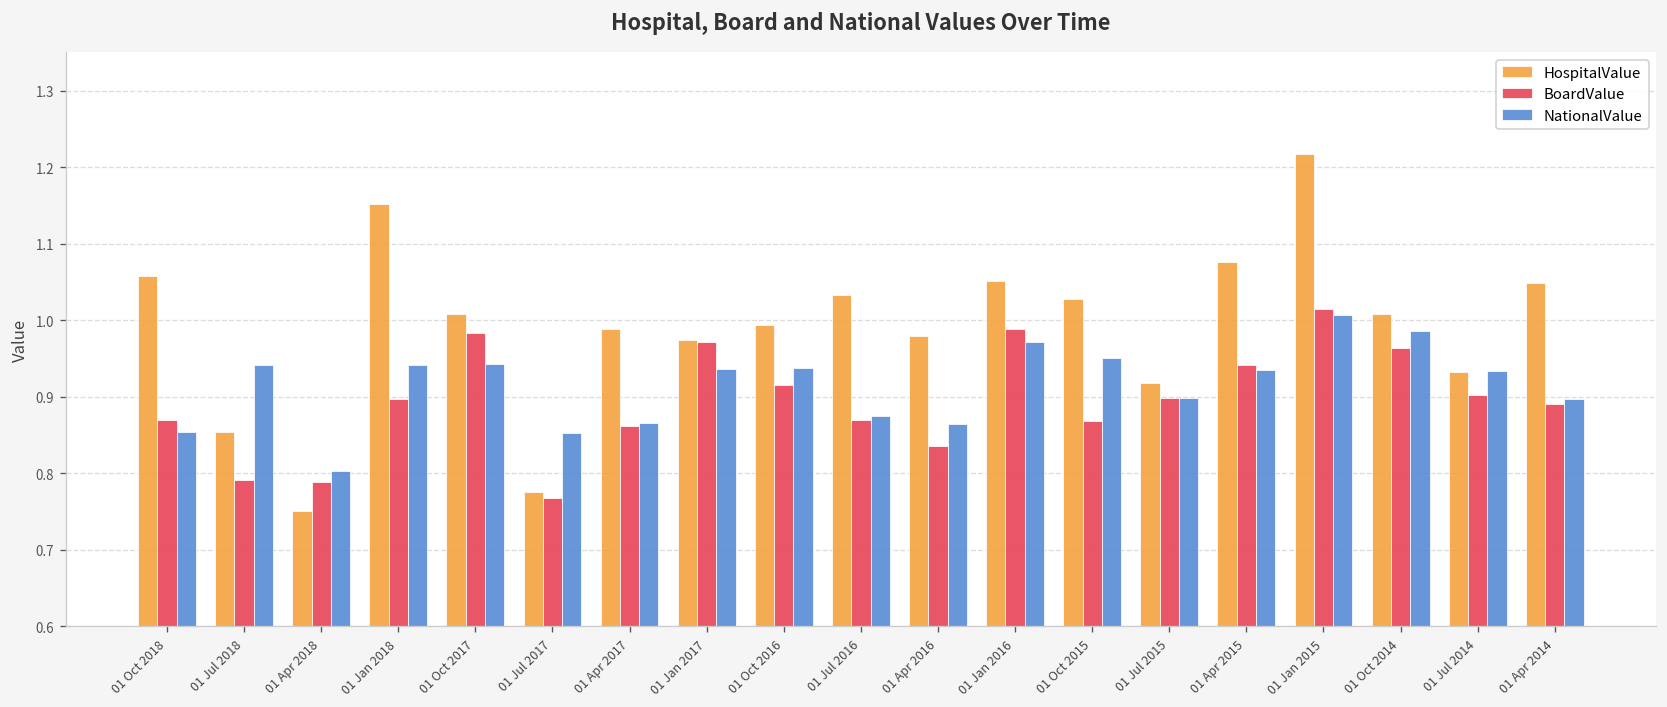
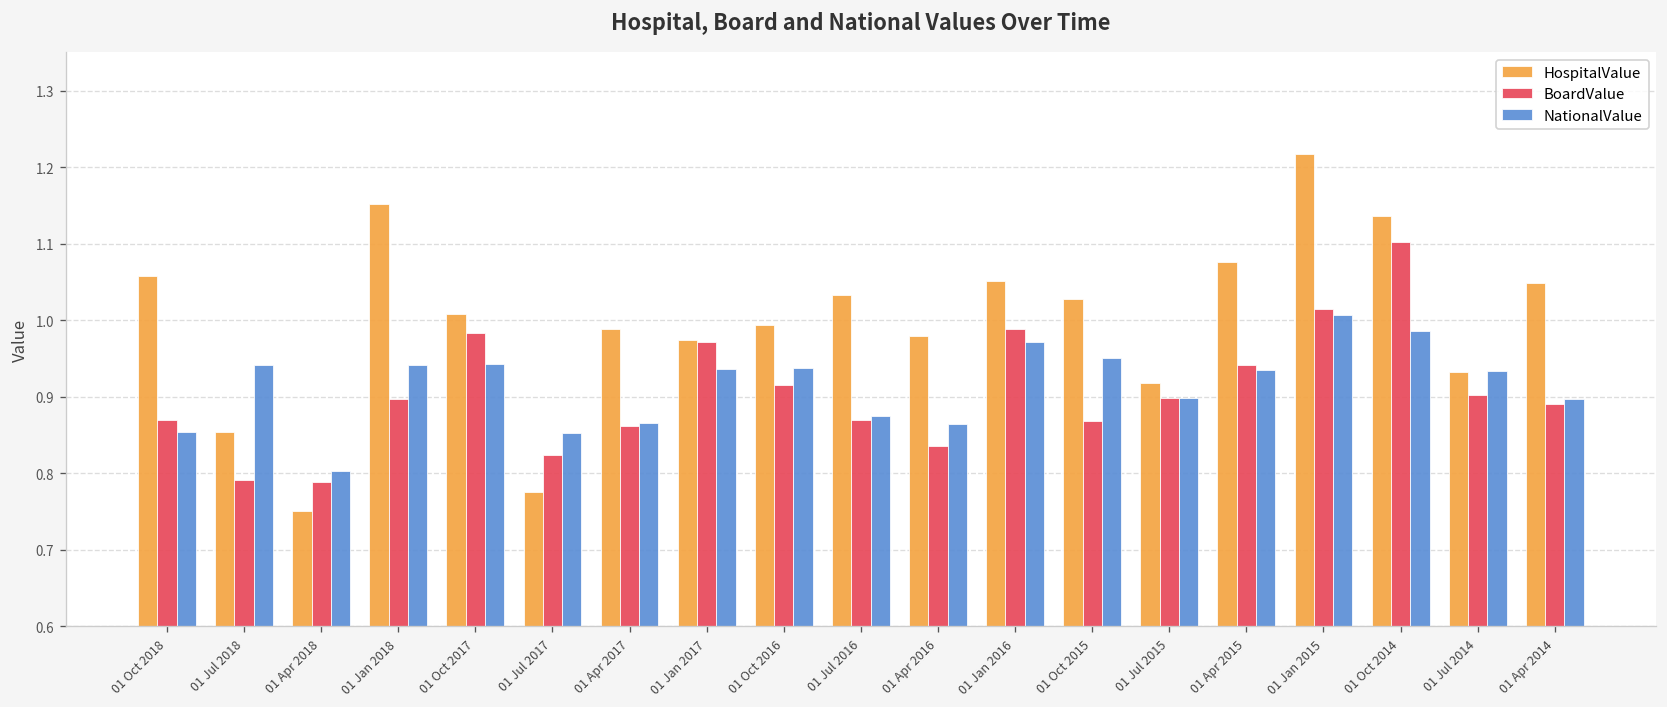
BoardValue, 01 Jul 2017: 0.77 -> 0.82
HospitalValue, 01 Oct 2014: 1.01 -> 1.14
BoardValue, 01 Oct 2014: 0.96 -> 1.10
